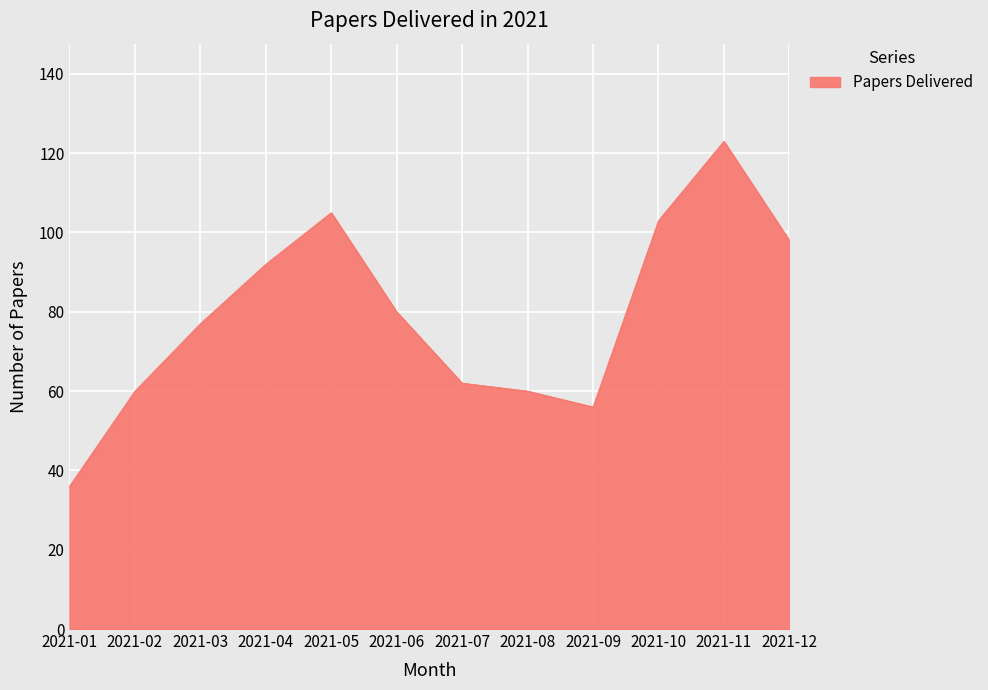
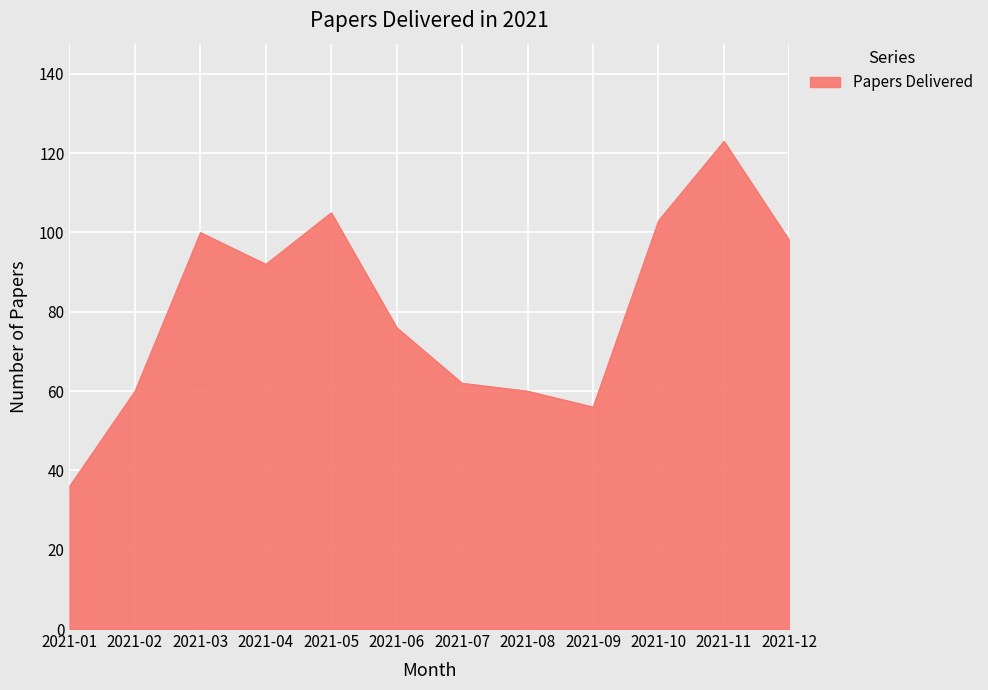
2021-03: 77 -> 100
2021-06: 80 -> 76
